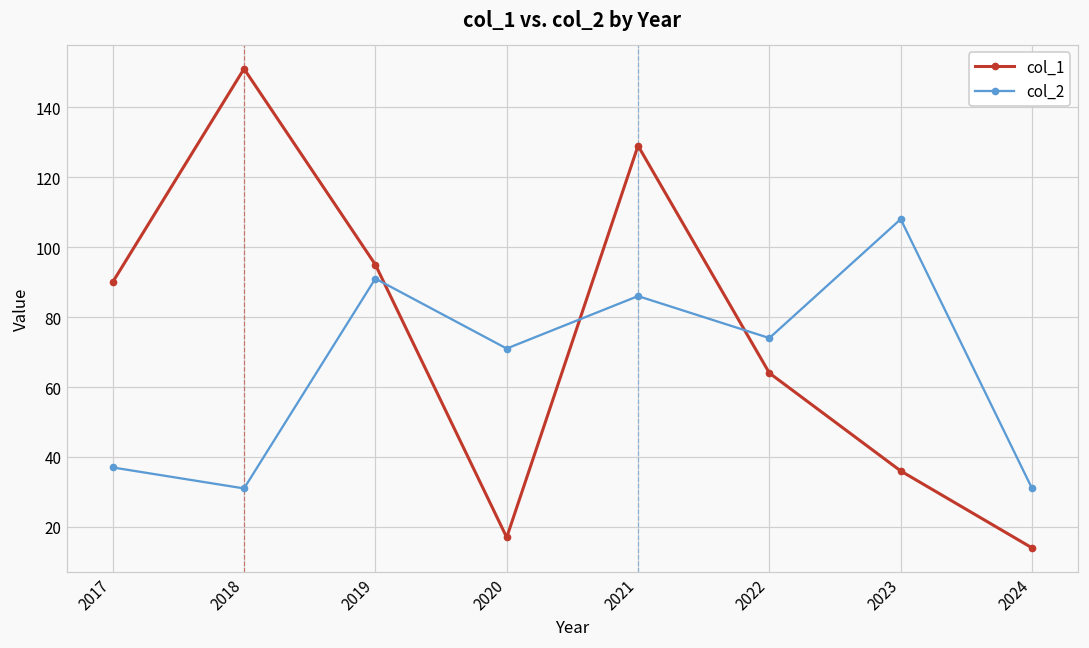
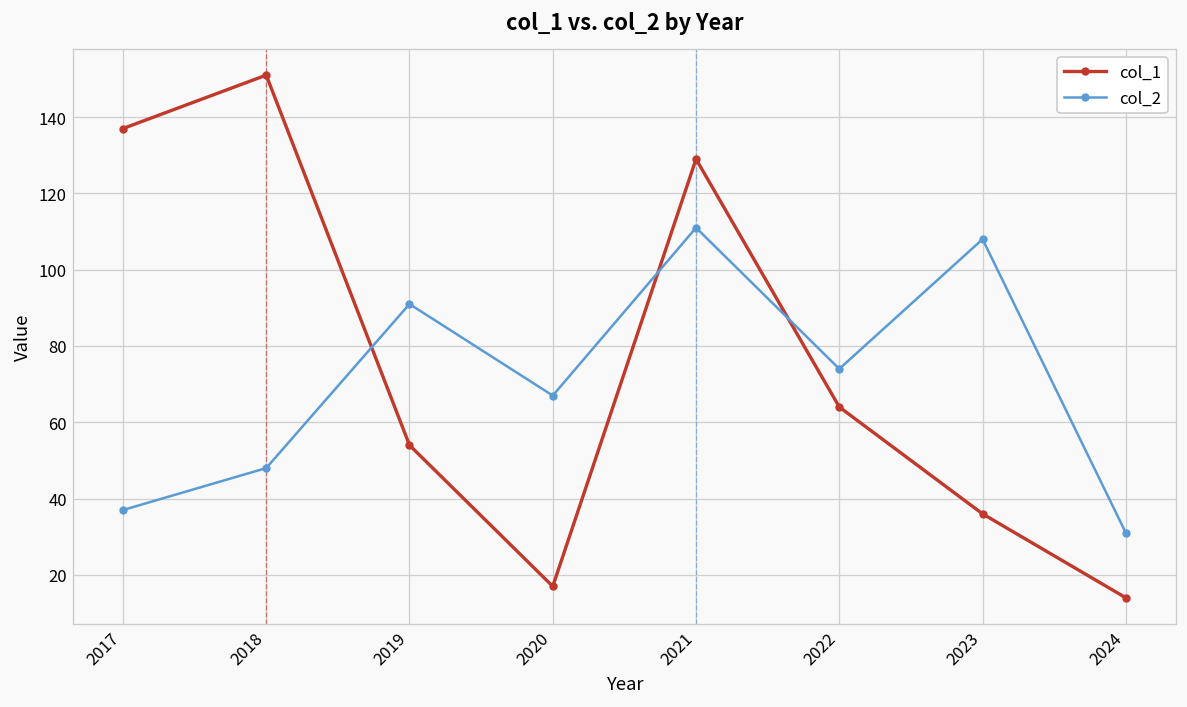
col_1, 2017: 90 -> 137
col_2, 2018: 31 -> 48
col_1, 2019: 95 -> 54
col_2, 2020: 71 -> 67
col_2, 2021: 86 -> 111
